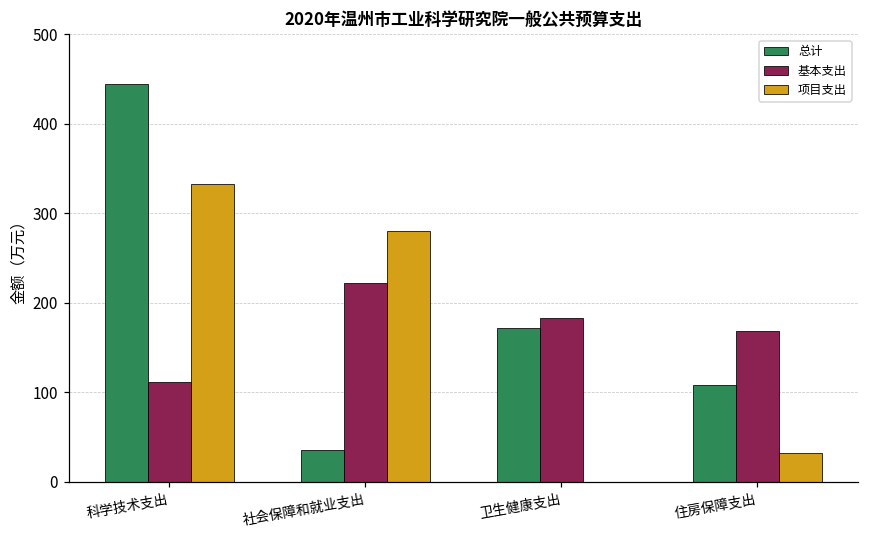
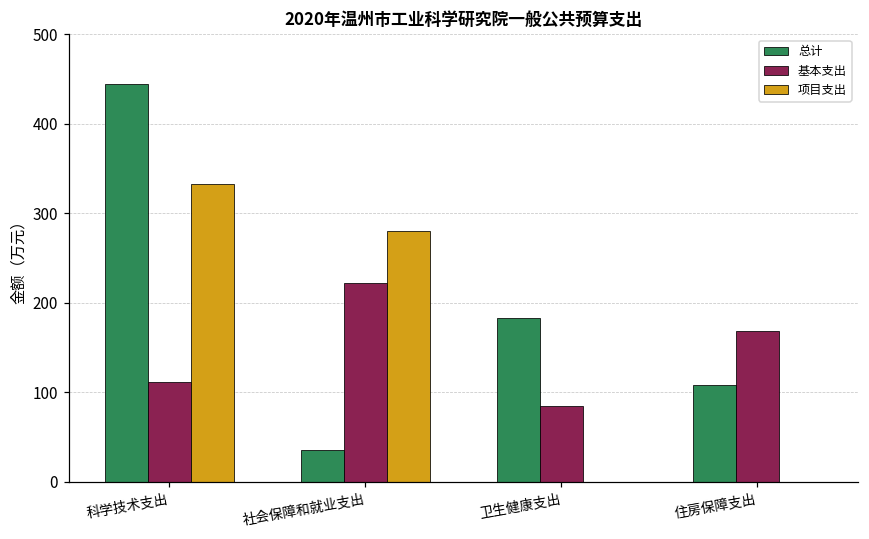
总计, 卫生健康支出: 170 -> 180
基本支出, 卫生健康支出: 180 -> 80
项目支出, 住房保障支出: 30 -> 0
